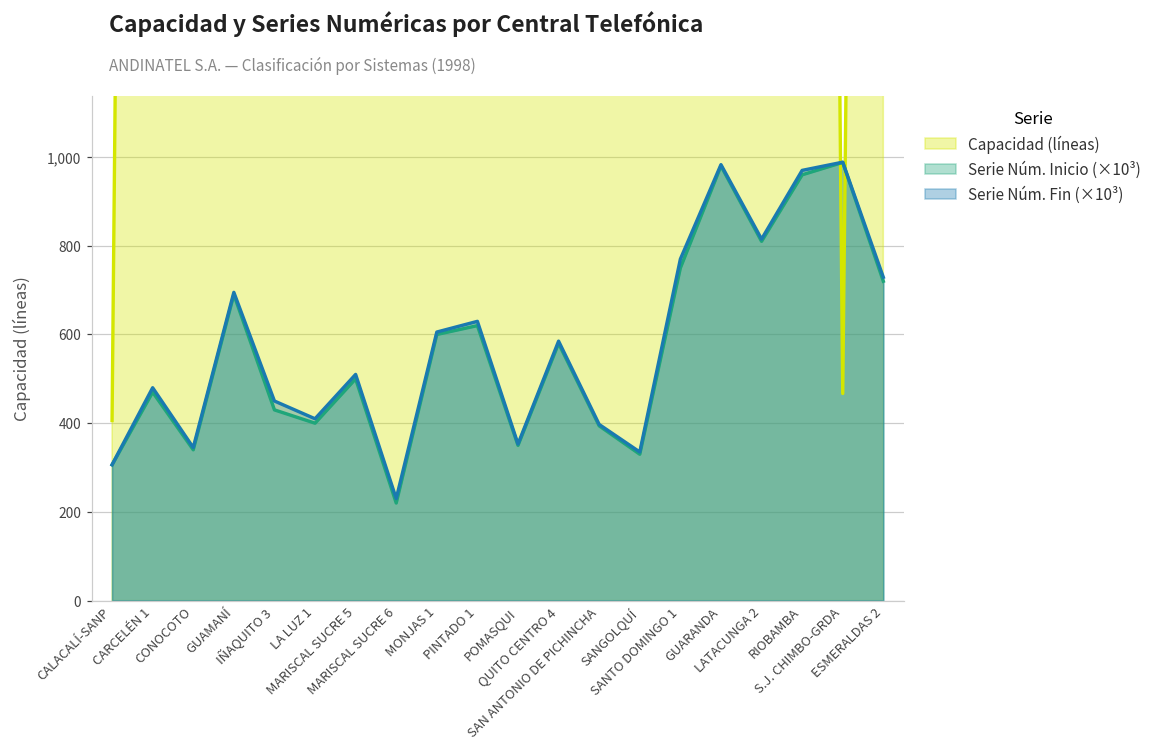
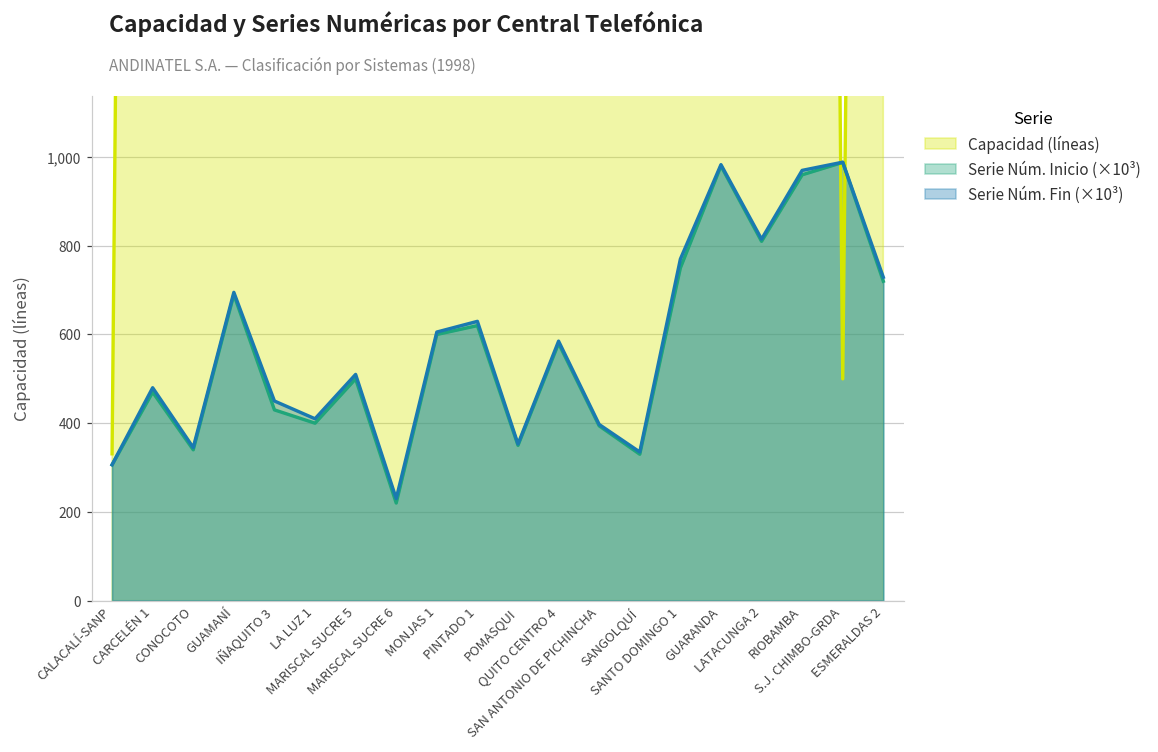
Capacidad (líneas), CALACALÍ-SANP: 410 -> 330
Capacidad (líneas), S.J. CHIMBO-GRDA: 470 -> 500
